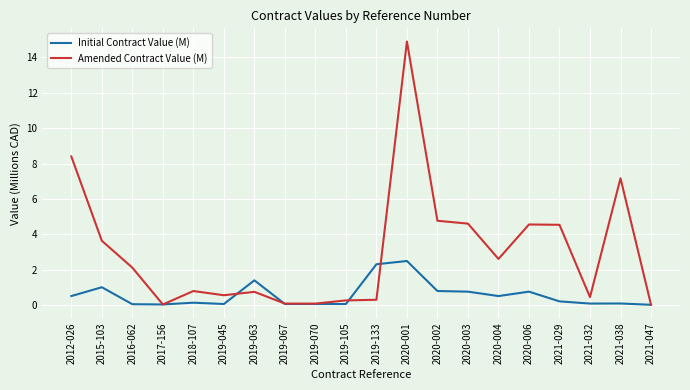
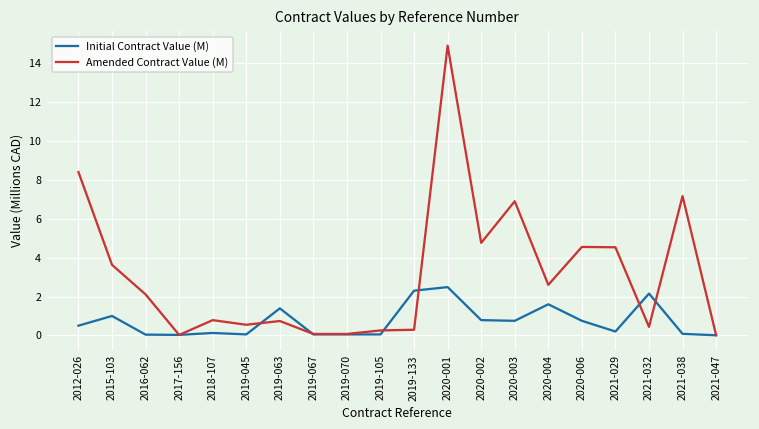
Amended Contract Value (M), 2020-003: 4.6 -> 6.9
Initial Contract Value (M), 2020-004: 0.5 -> 1.6
Initial Contract Value (M), 2021-032: 0.1 -> 2.2
